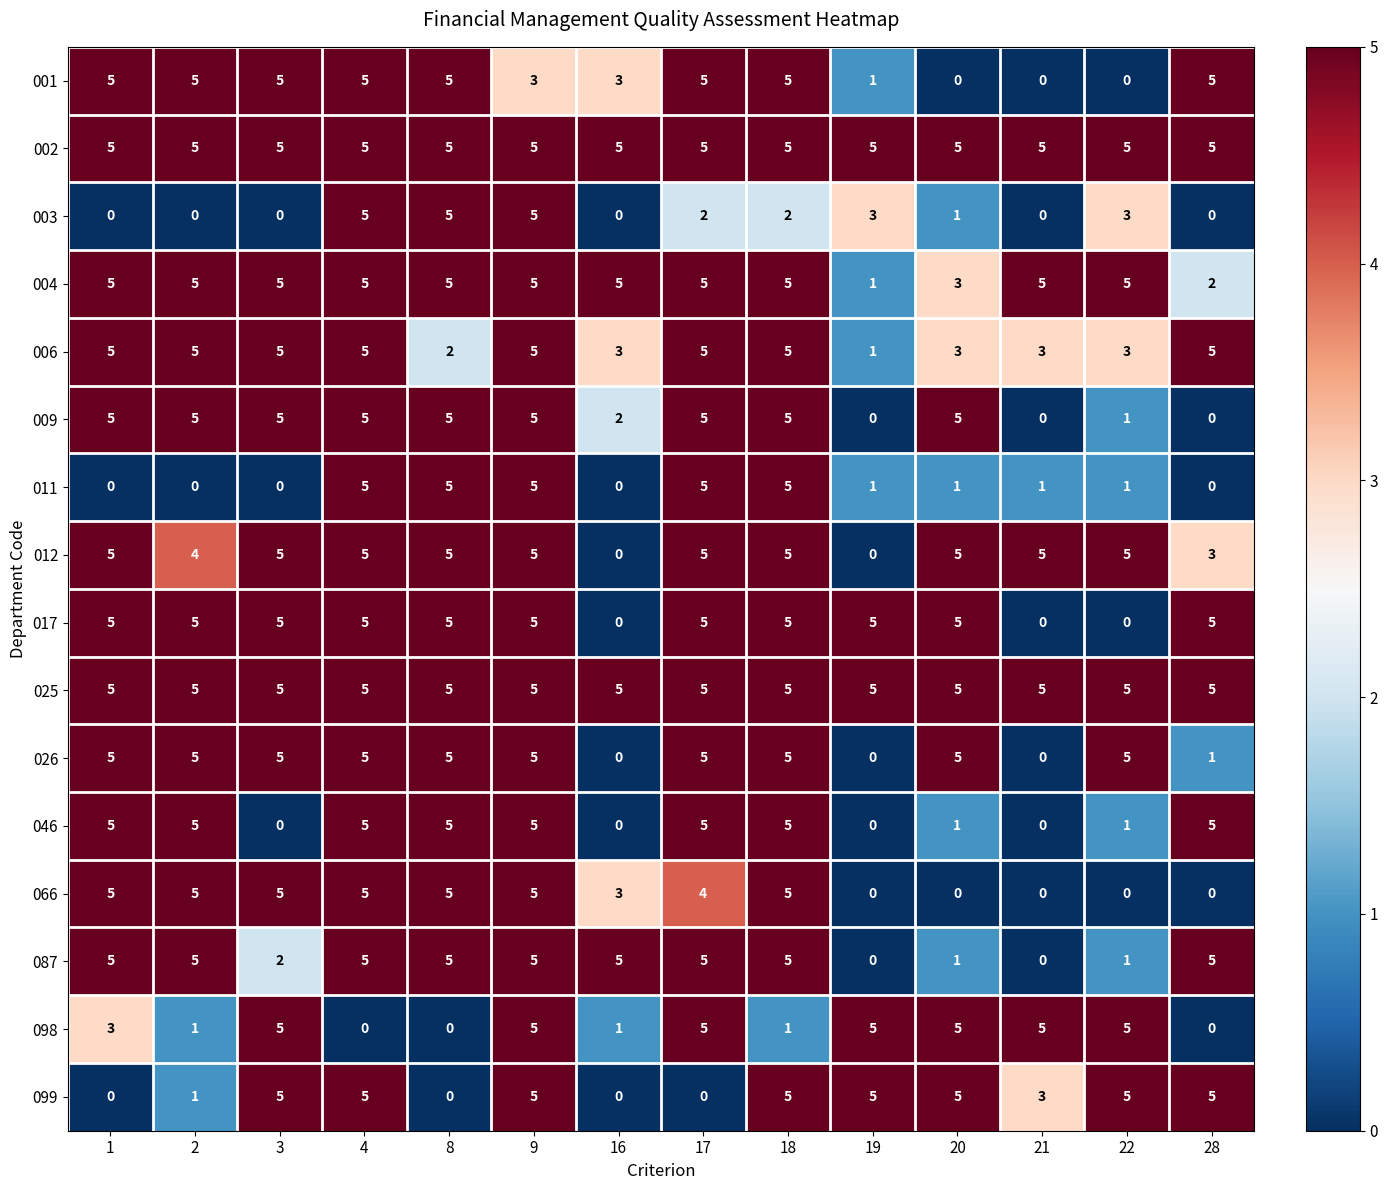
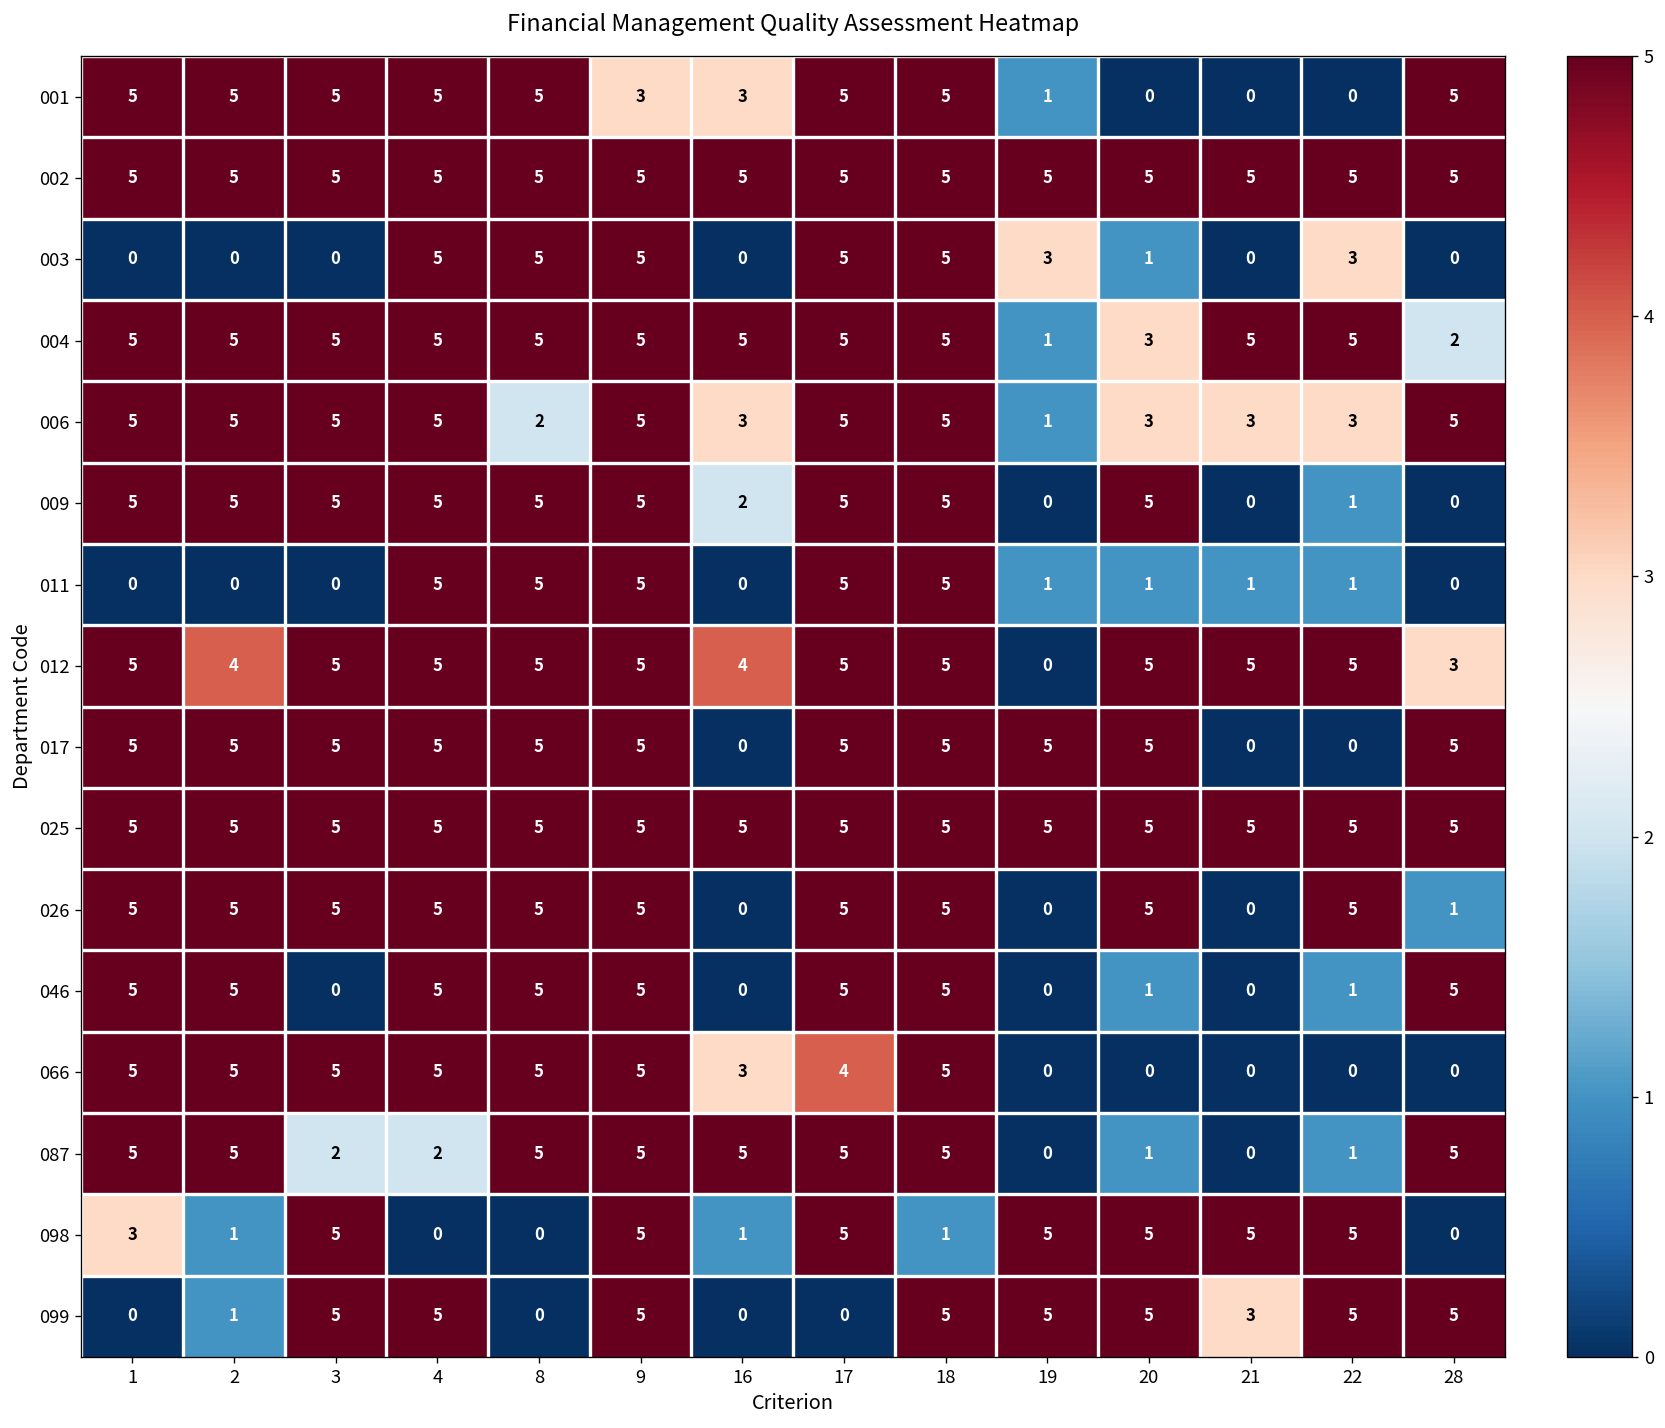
003, 17: 2 -> 5
003, 18: 2 -> 5
012, 16: 0 -> 4
087, 4: 5 -> 2
